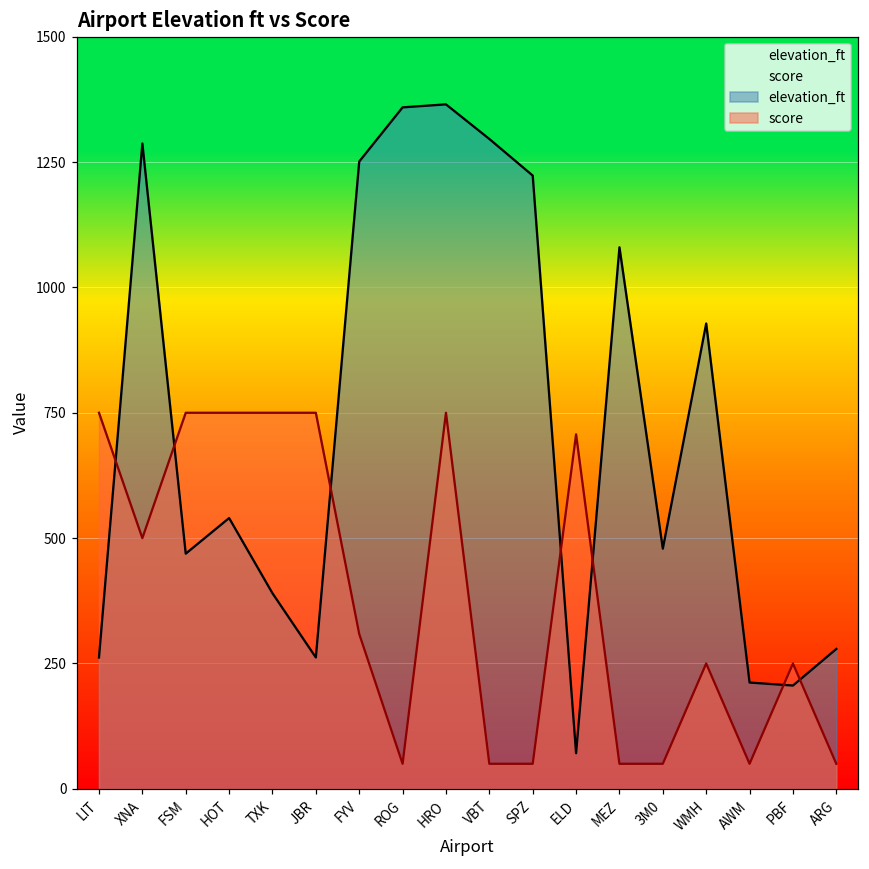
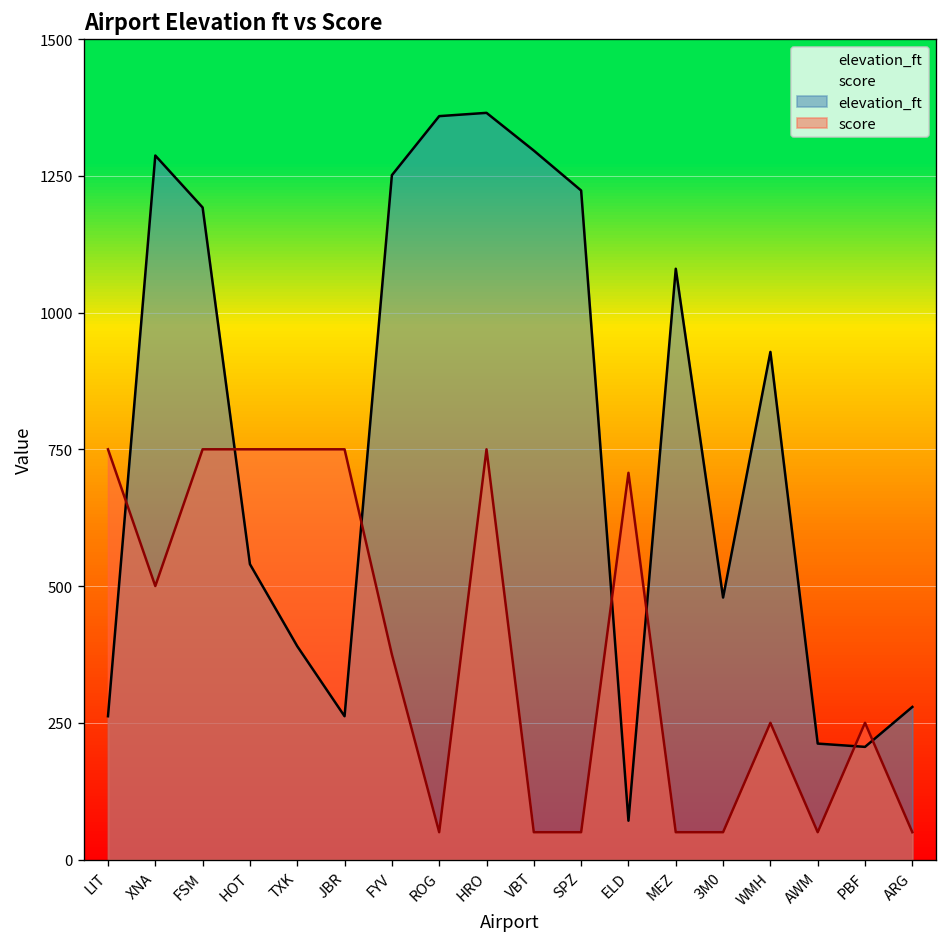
elevation_ft, FSM: 470 -> 1190
score, FYV: 310 -> 380
